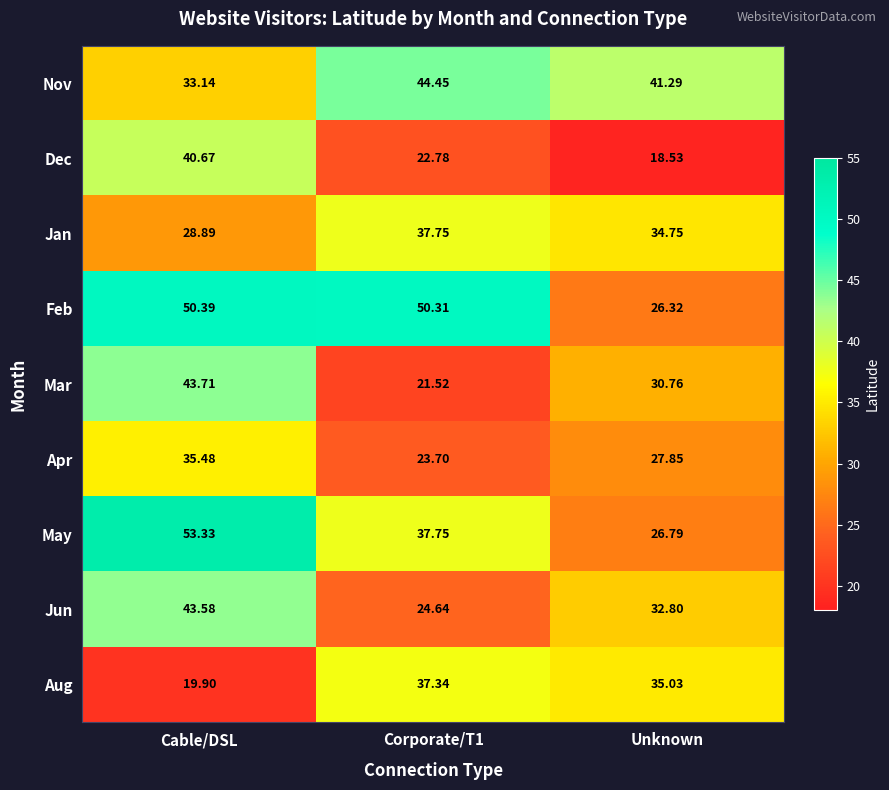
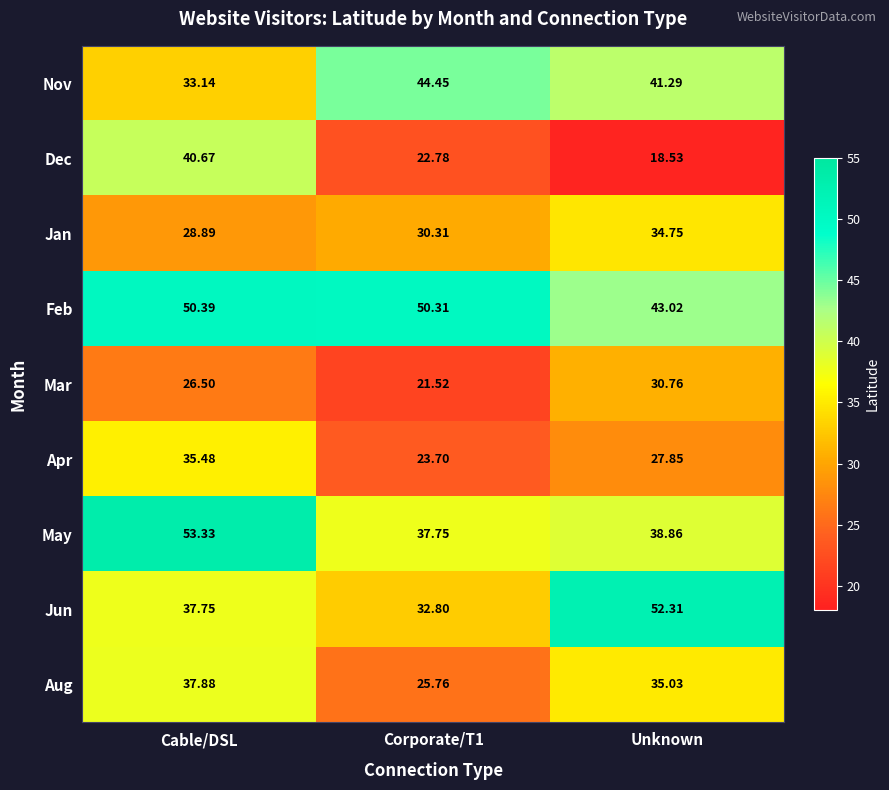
Jan, Corporate/T1: 37.75 -> 30.31
Feb, Unknown: 26.32 -> 43.02
Mar, Cable/DSL: 43.71 -> 26.50
May, Unknown: 26.79 -> 38.86
Jun, Cable/DSL: 43.58 -> 37.75
Jun, Corporate/T1: 24.64 -> 32.80
Jun, Unknown: 32.80 -> 52.31
Aug, Cable/DSL: 19.90 -> 37.88
Aug, Corporate/T1: 37.34 -> 25.76
